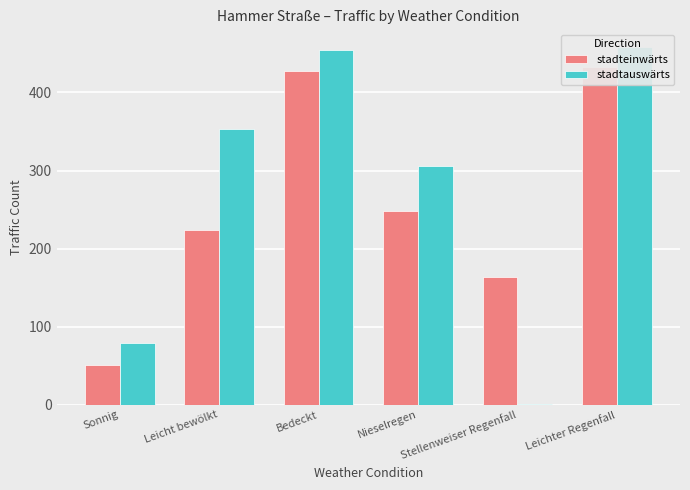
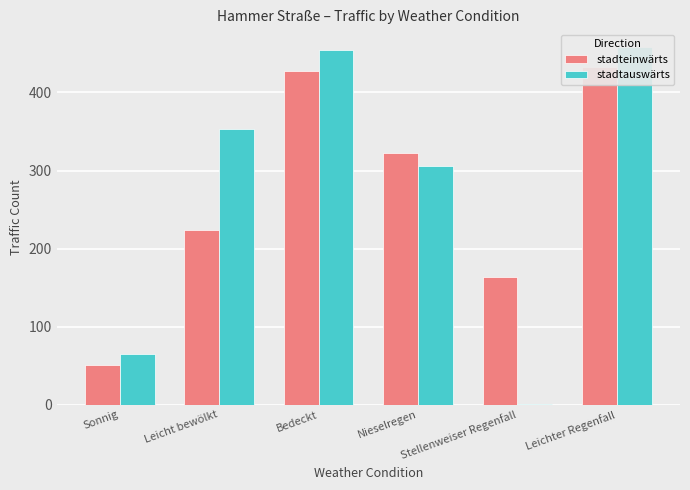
stadtauswärts, Sonnig: 80 -> 70
stadteinwärts, Nieselregen: 250 -> 320
